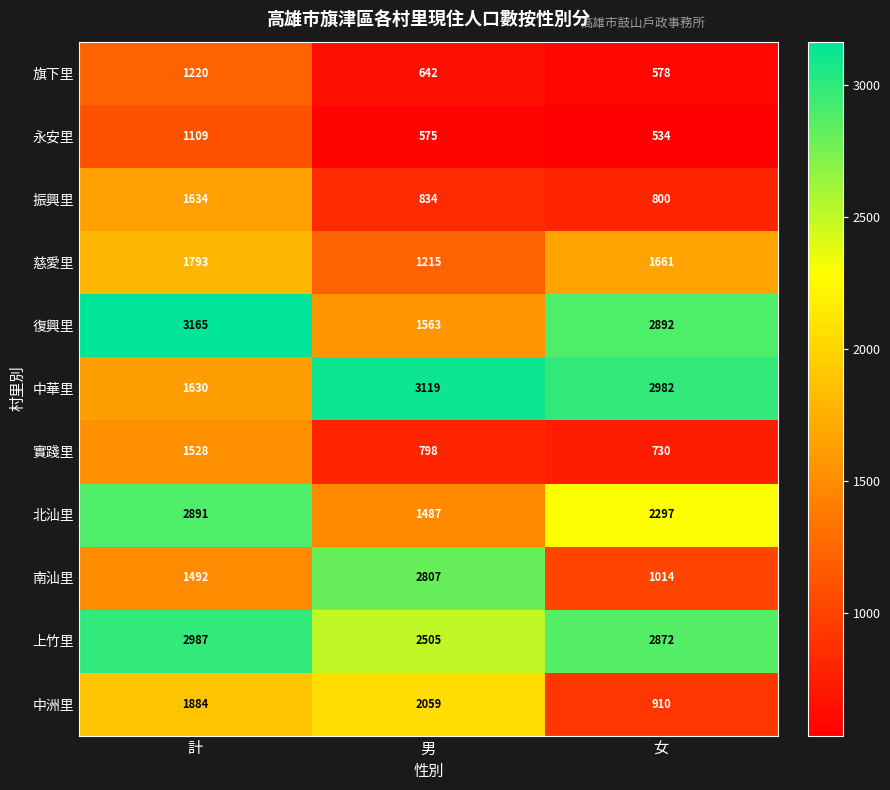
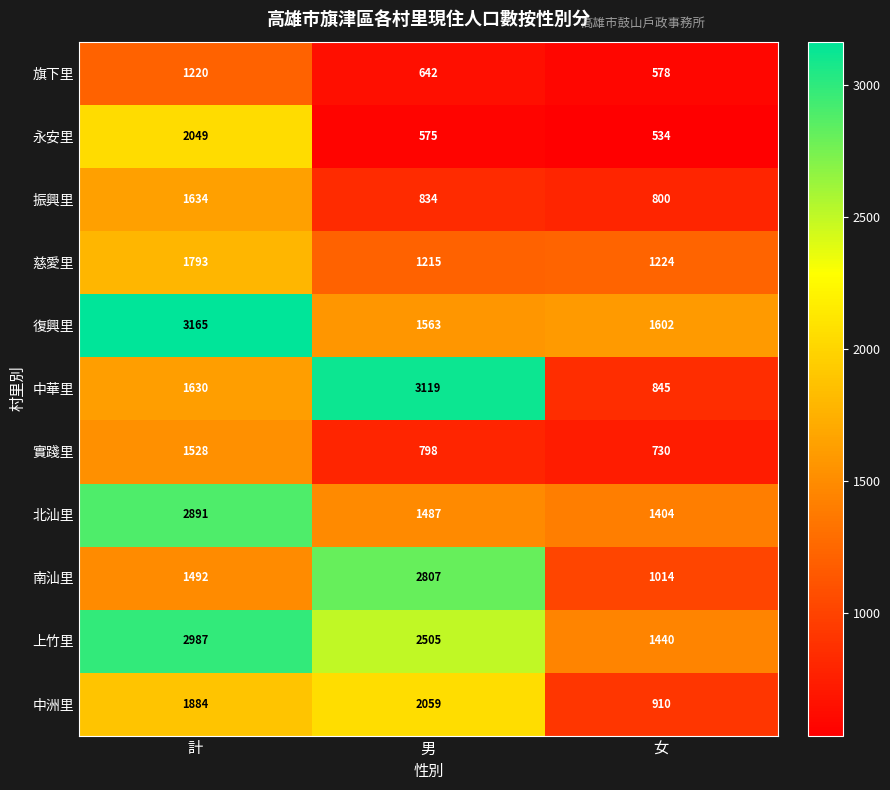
永安里, 計: 1109 -> 2049
慈愛里, 女: 1661 -> 1224
復興里, 女: 2892 -> 1602
中華里, 女: 2982 -> 845
北汕里, 女: 2297 -> 1404
上竹里, 女: 2872 -> 1440
